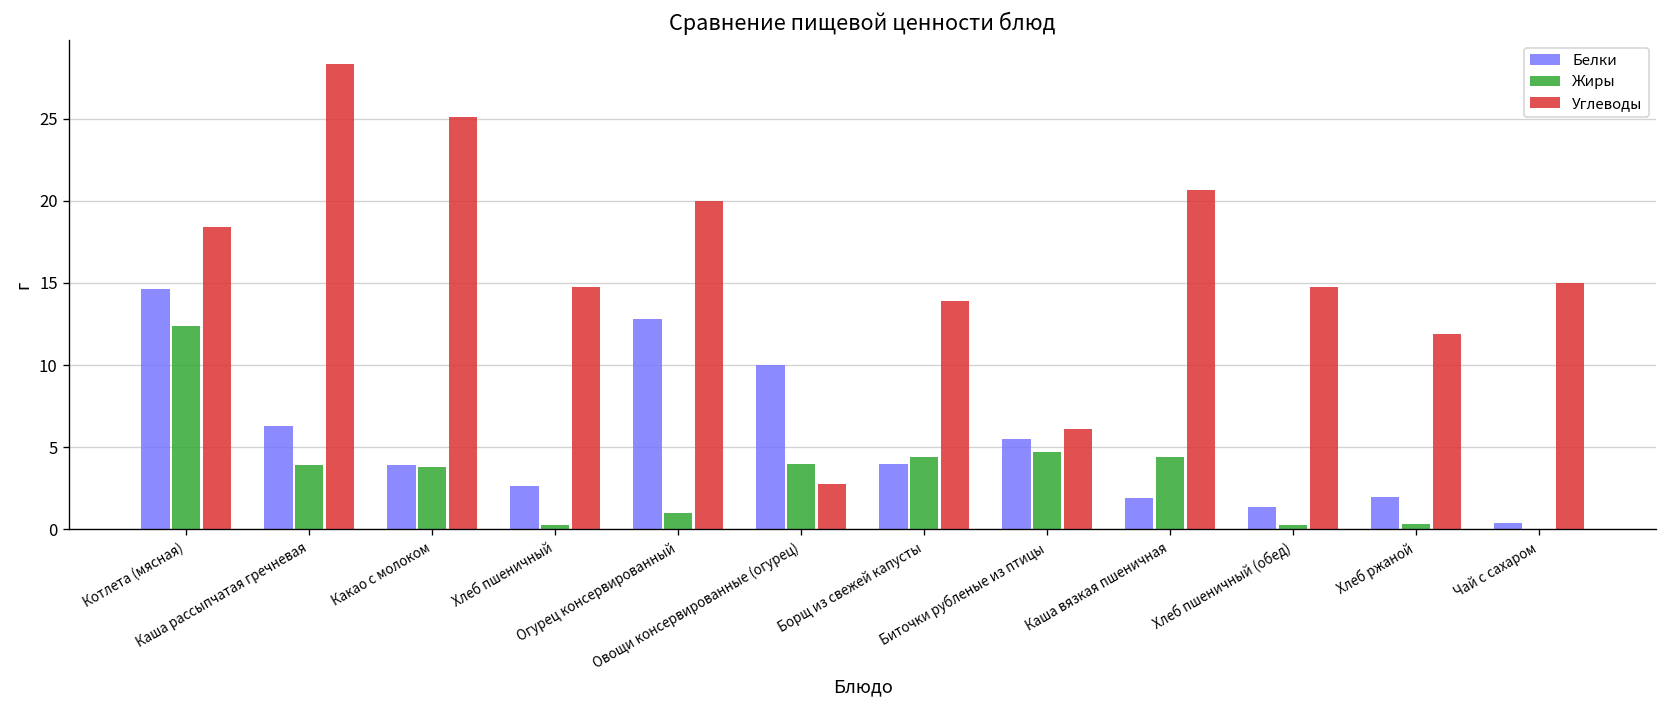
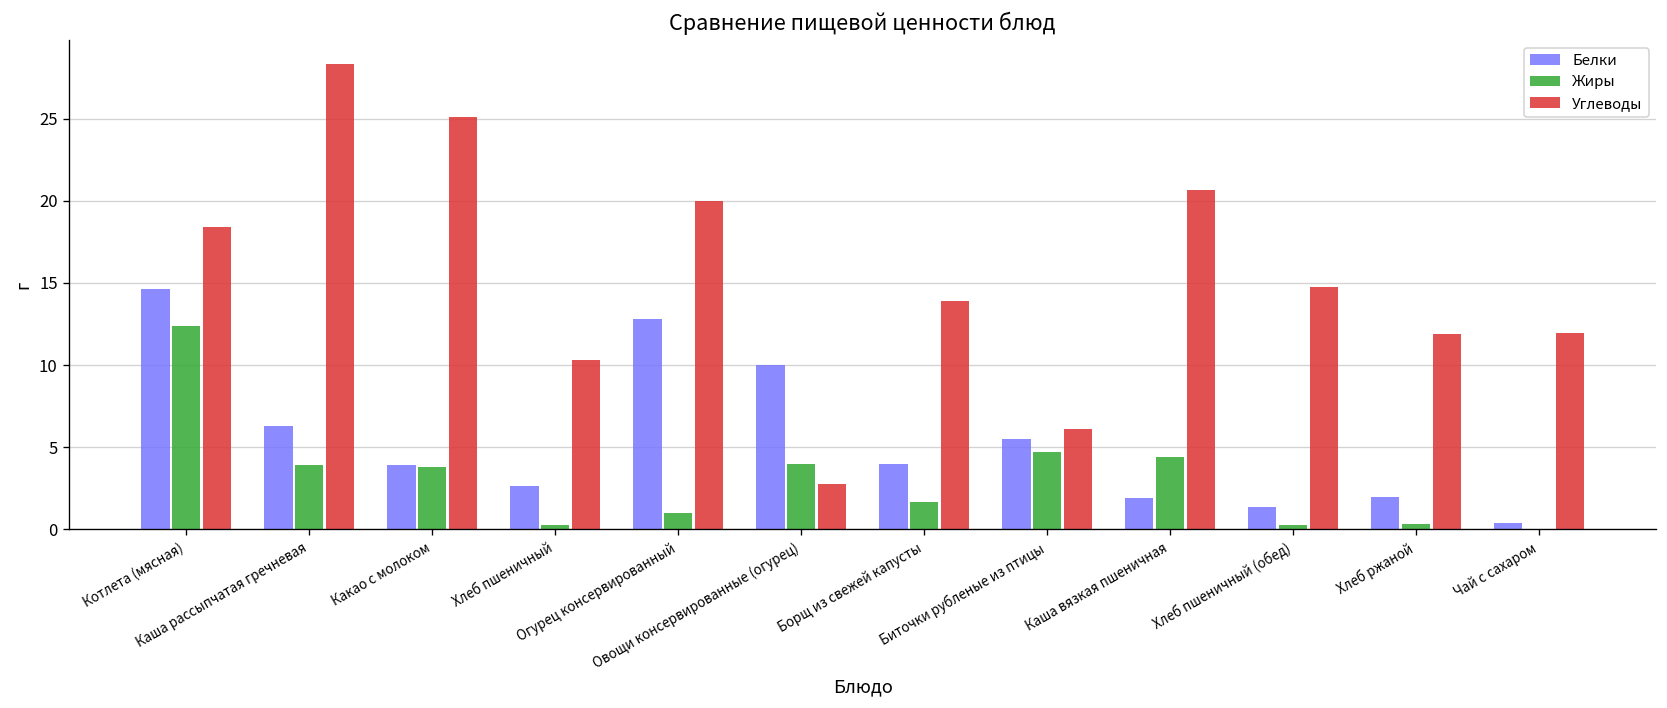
Углеводы, Хлеб пшеничный: 14.8 -> 10.3
Жиры, Борщ из свежей капусты: 4.4 -> 1.7
Углеводы, Чай с сахаром: 15.0 -> 12.0
